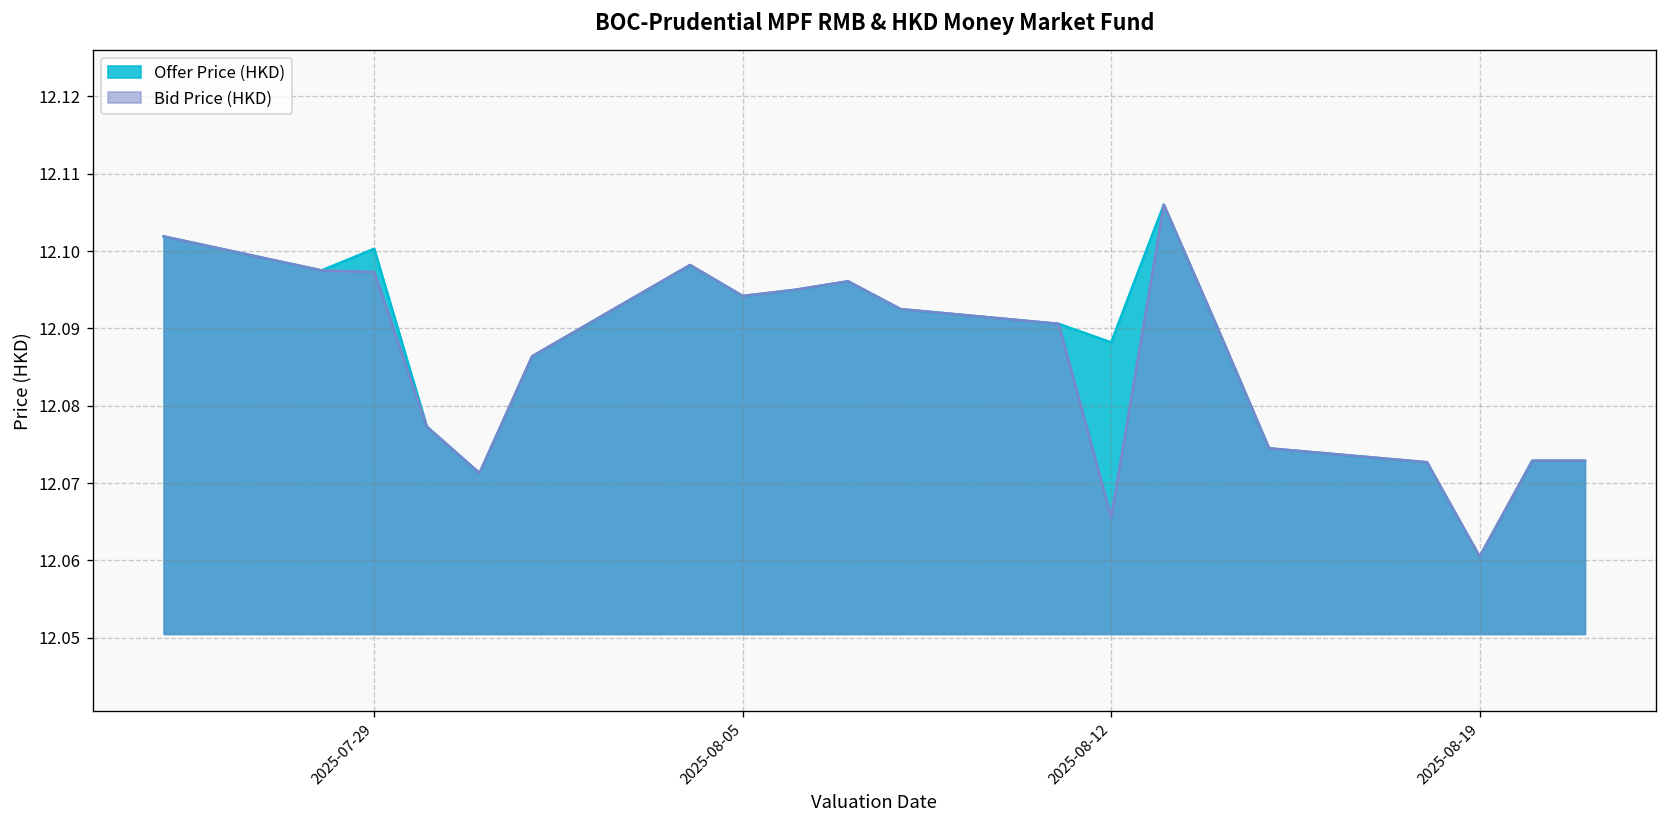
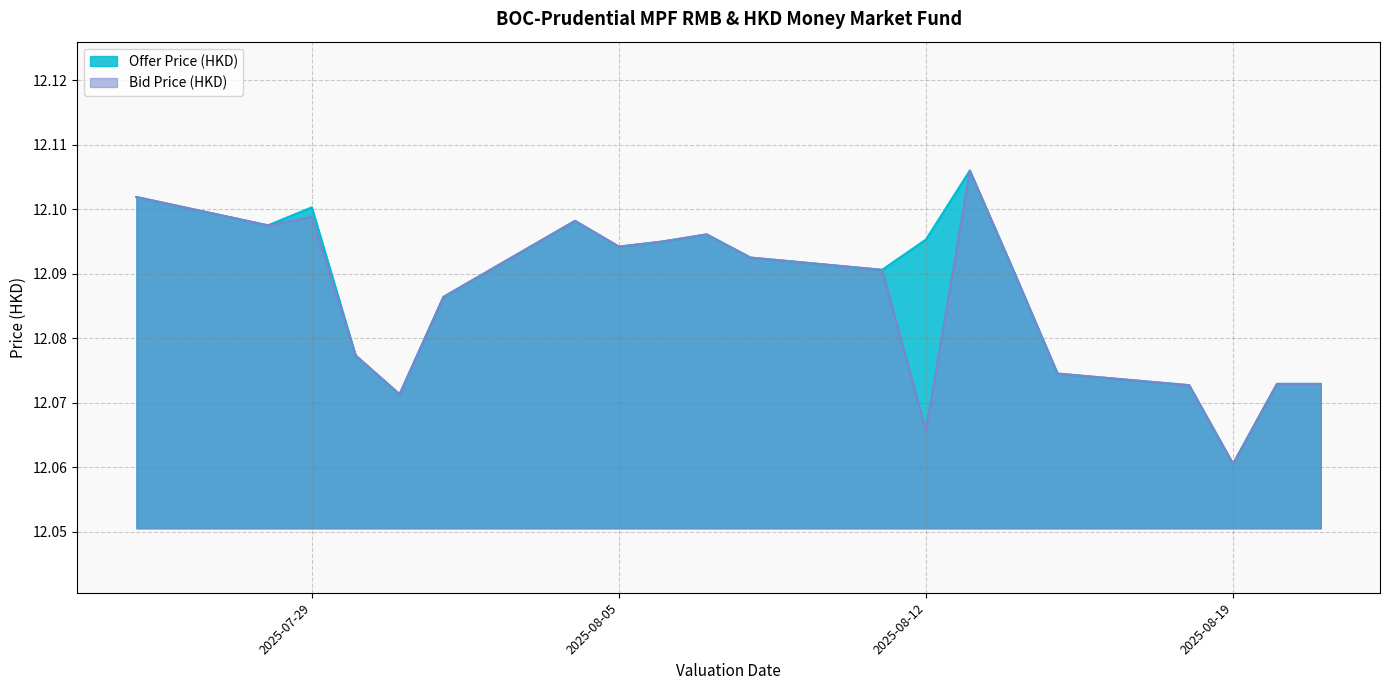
Bid Price (HKD), 2025-07-29: 12.097 -> 12.099
Offer Price (HKD), 2025-08-12: 12.088 -> 12.095
